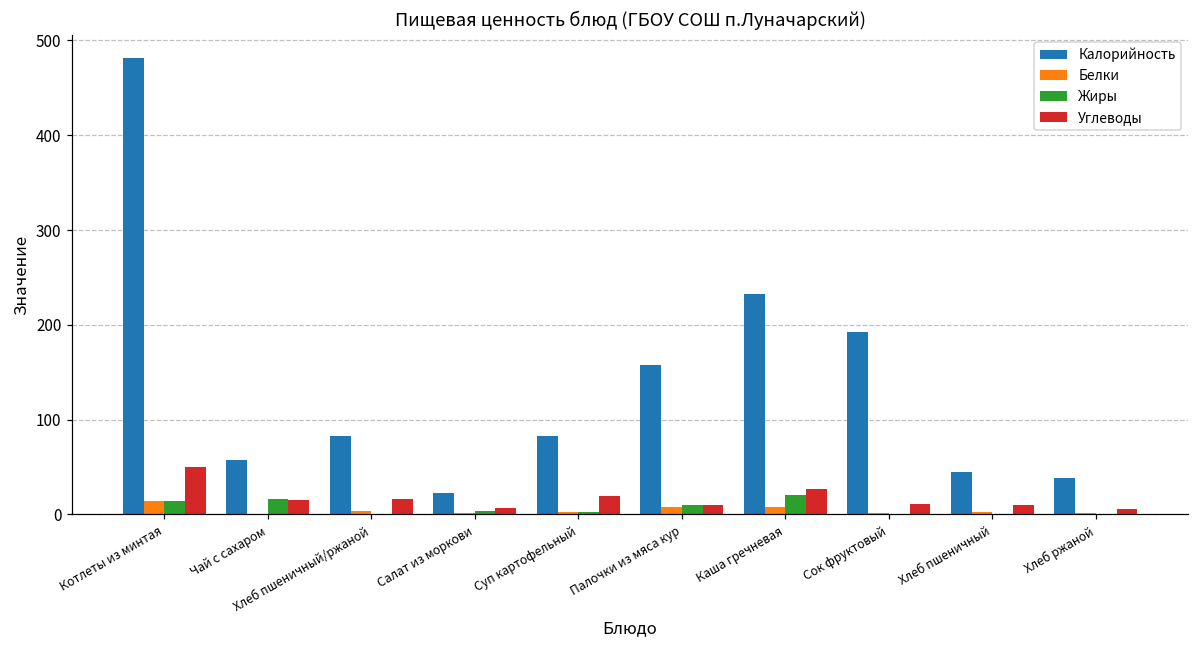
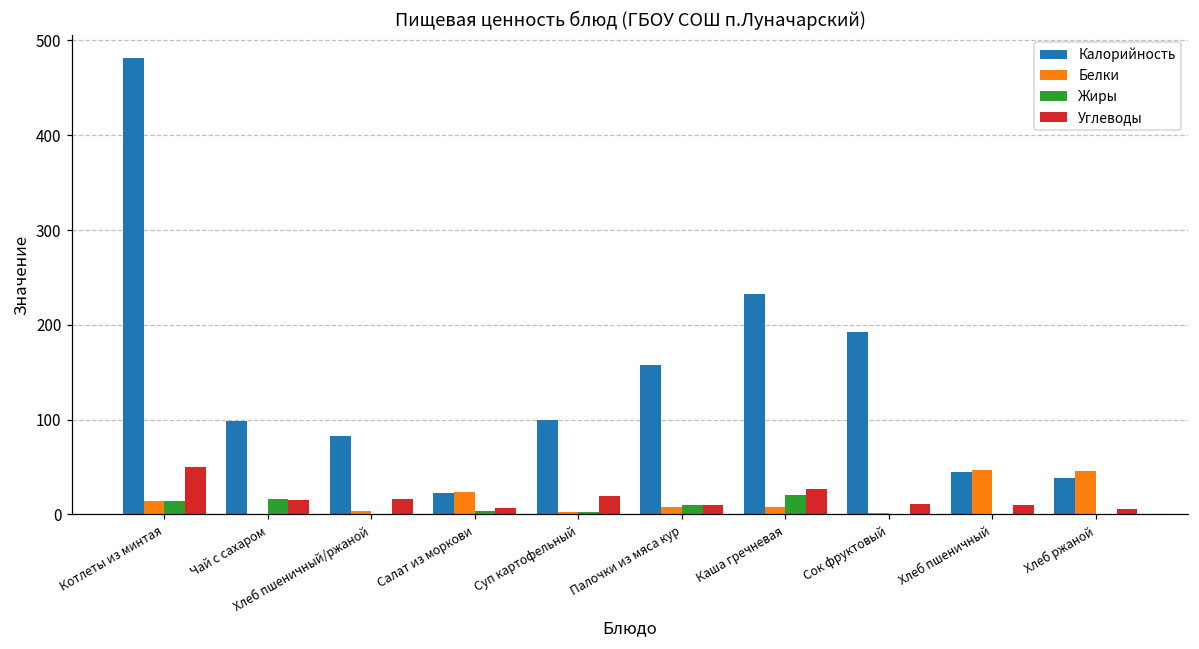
Калорийность, Чай с сахаром: 60 -> 100
Белки, Салат из моркови: 0 -> 20
Калорийность, Суп картофельный: 80 -> 100
Белки, Хлеб пшеничный: 0 -> 50
Белки, Хлеб ржаной: 0 -> 50
